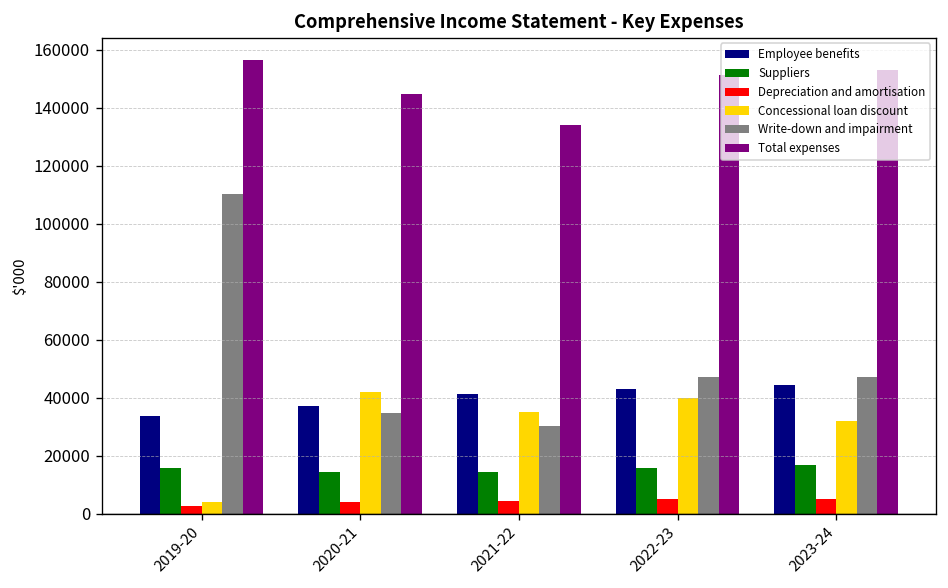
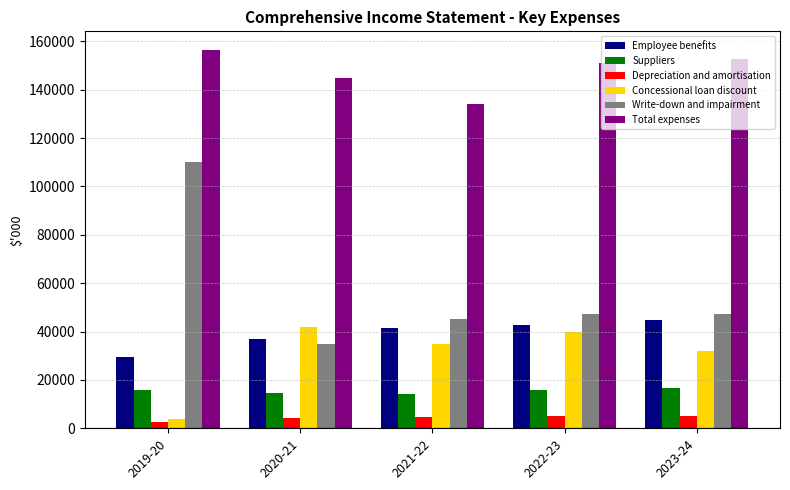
Employee benefits, 2019-20: 34000 -> 30000
Write-down and impairment, 2021-22: 30000 -> 45000
